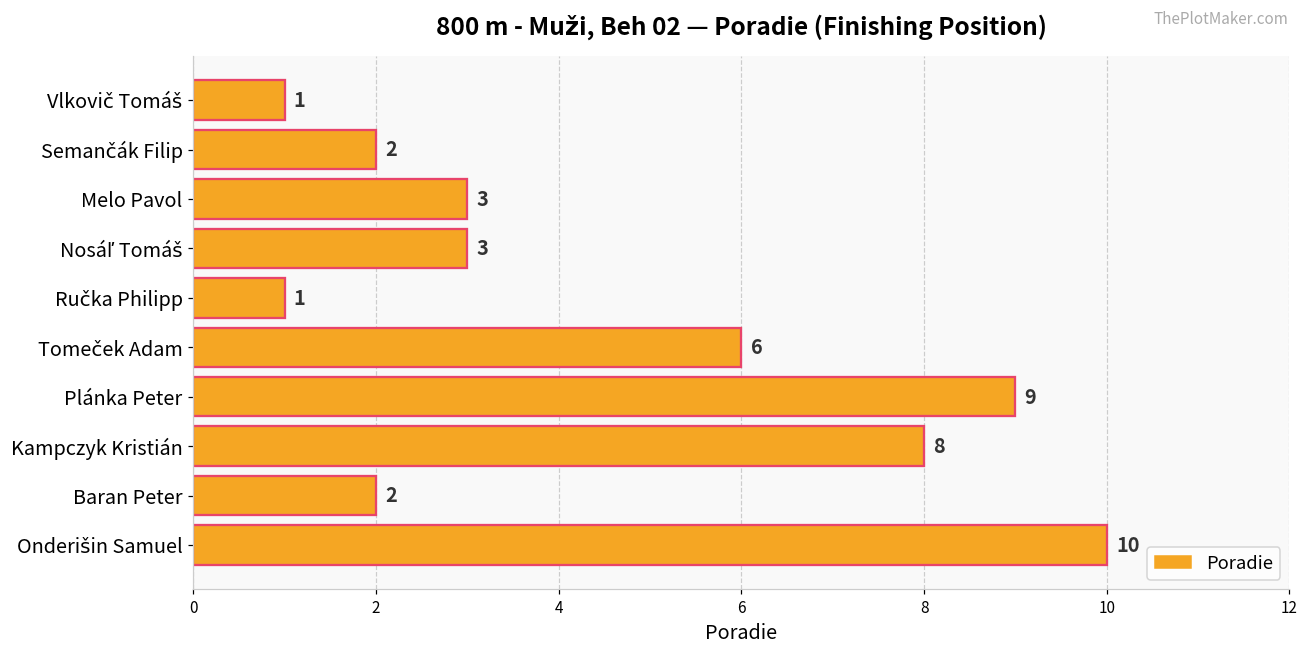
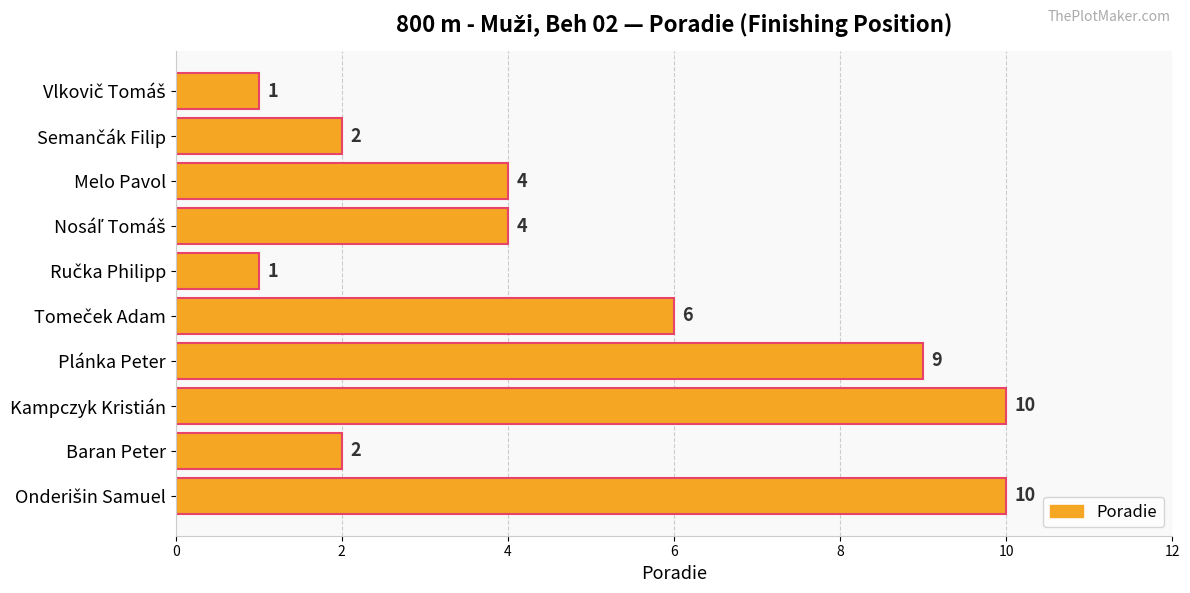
Melo Pavol: 3 -> 4
Nosáľ Tomáš: 3 -> 4
Kampczyk Kristián: 8 -> 10
